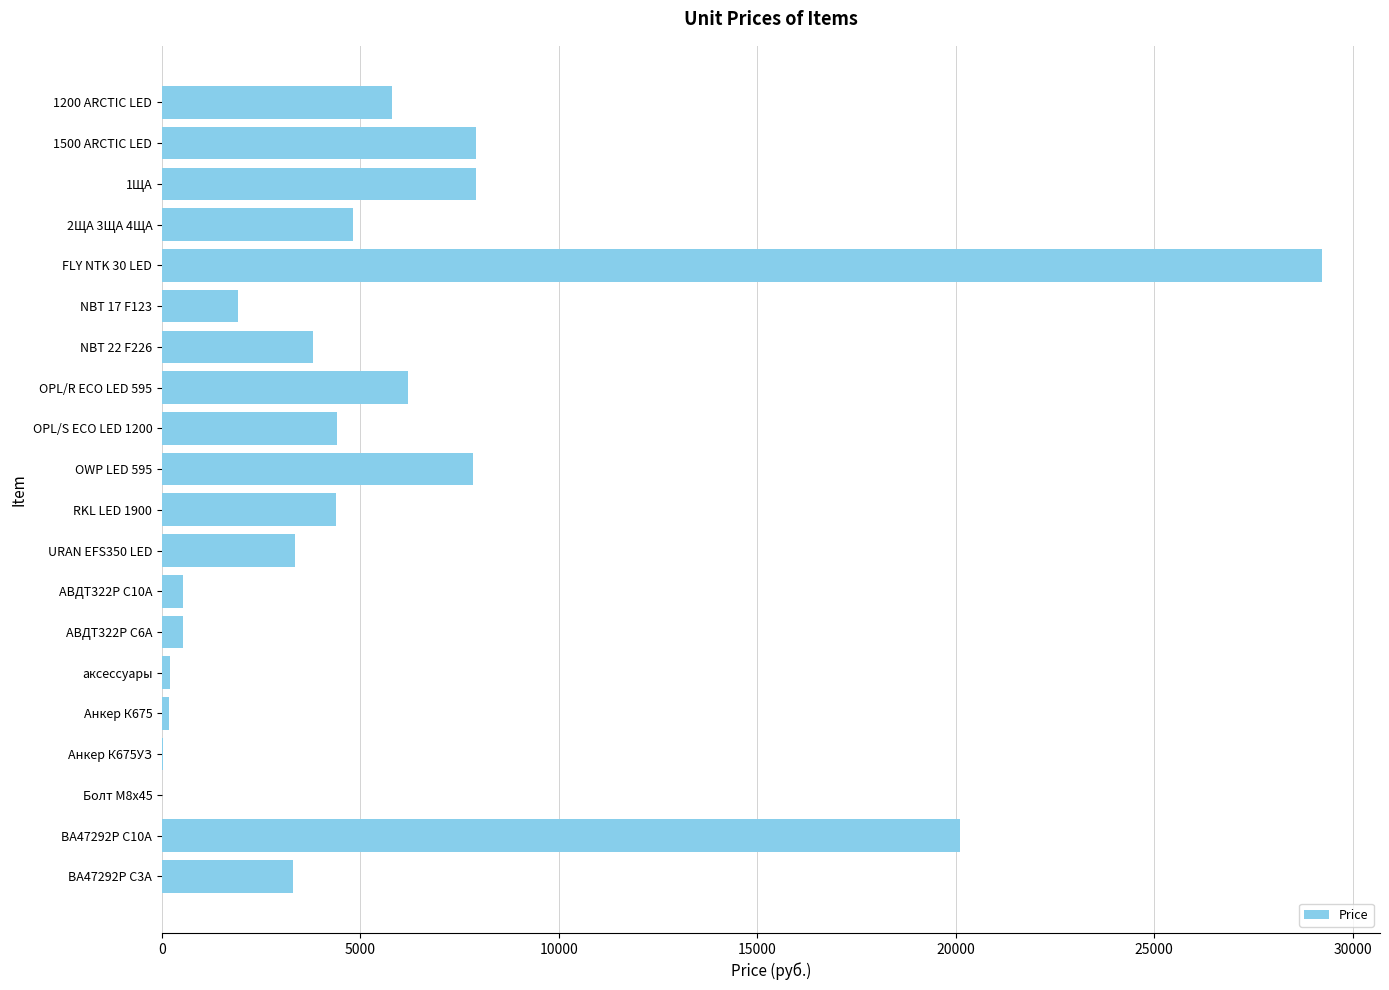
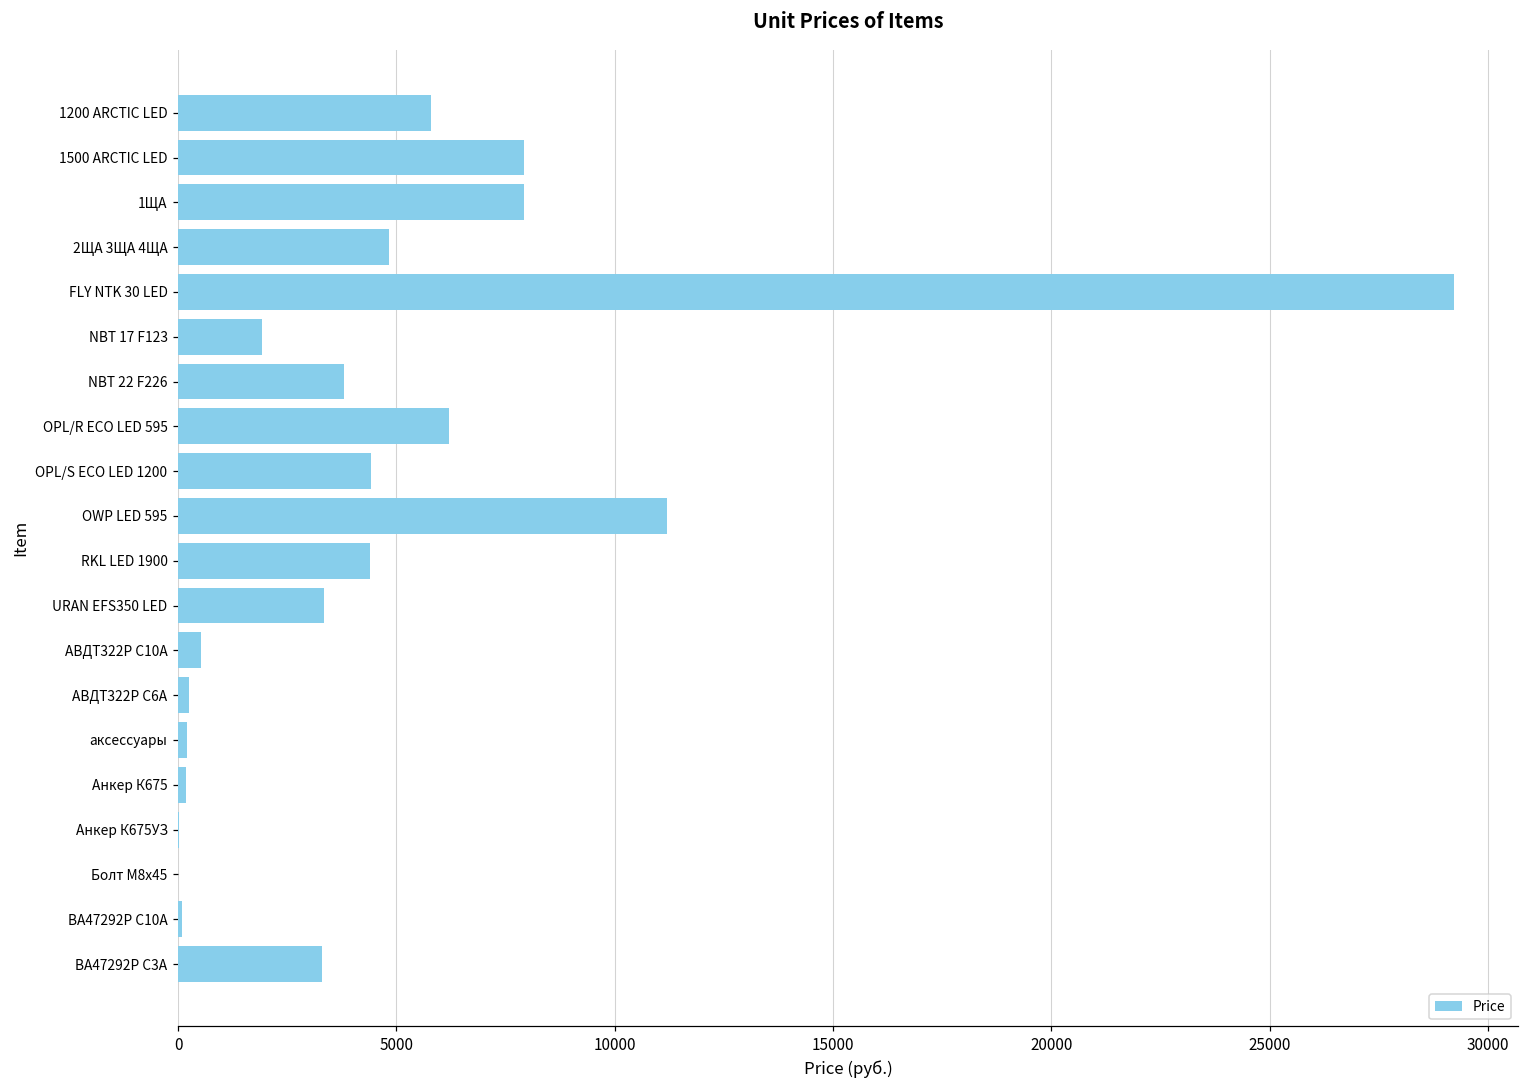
OWP LED 595: 7800 -> 11200
АВДТ322Р С6А: 500 -> 200
ВА47292Р С10А: 20100 -> 100
